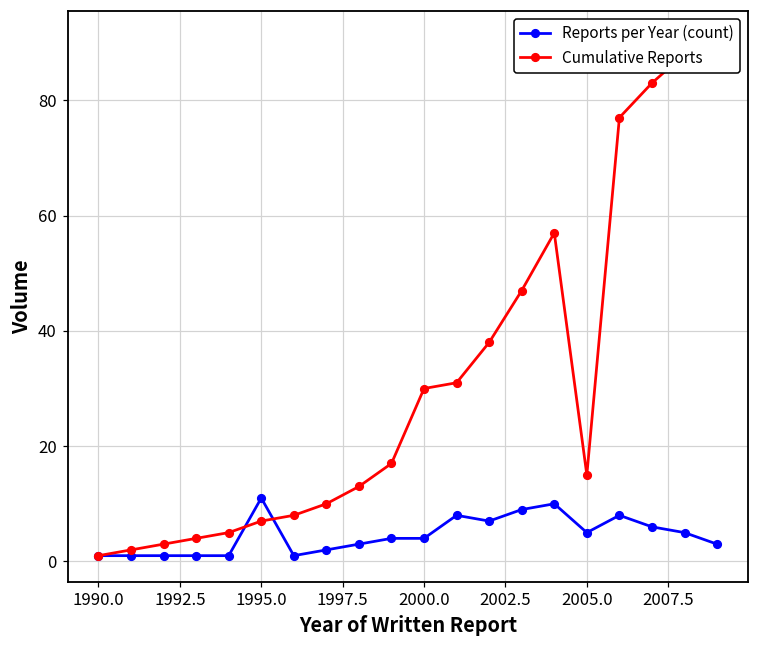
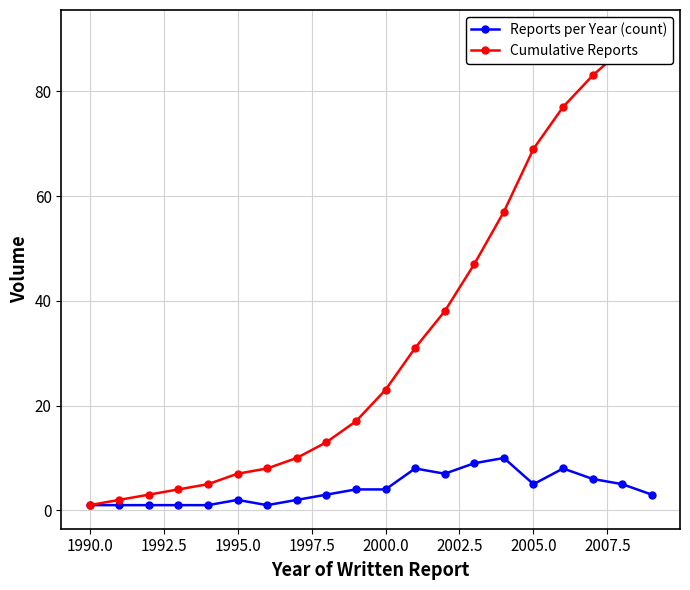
Reports per Year (count), 1995.0: 11 -> 2
Cumulative Reports, 2000.0: 30 -> 23
Cumulative Reports, 2005.0: 15 -> 69
